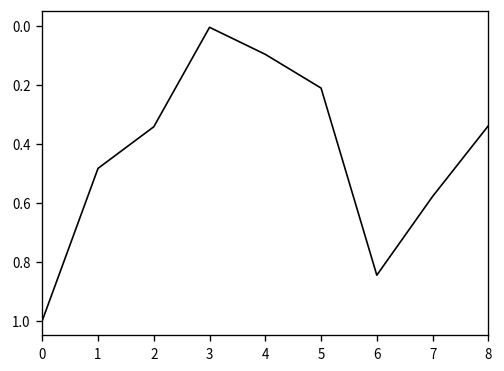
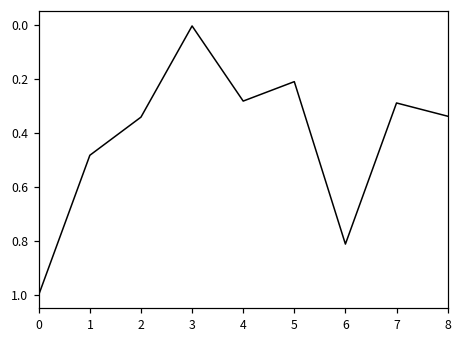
4: 0.10 -> 0.28
6: 0.85 -> 0.81
7: 0.58 -> 0.29
